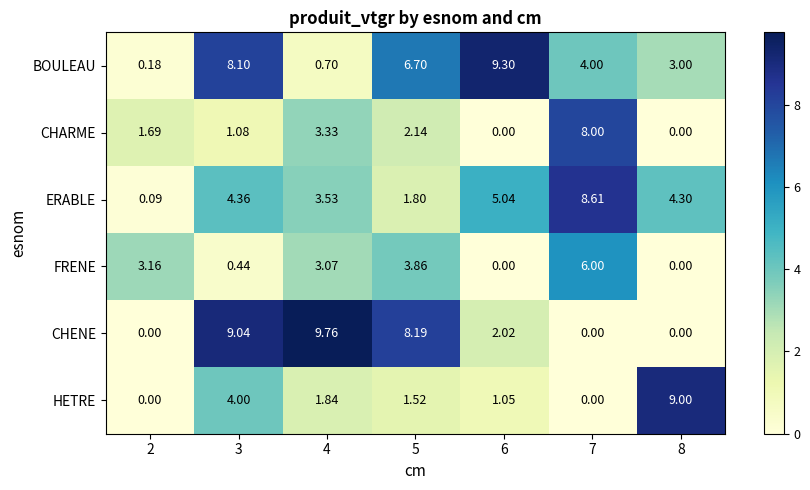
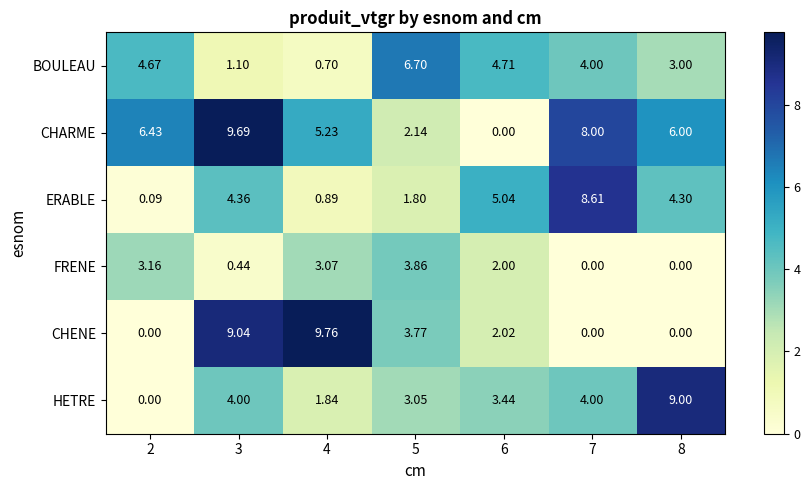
BOULEAU, 2: 0.18 -> 4.67
BOULEAU, 3: 8.10 -> 1.10
BOULEAU, 6: 9.30 -> 4.71
CHARME, 2: 1.69 -> 6.43
CHARME, 3: 1.08 -> 9.69
CHARME, 4: 3.33 -> 5.23
CHARME, 8: 0.00 -> 6.00
ERABLE, 4: 3.53 -> 0.89
FRENE, 6: 0.00 -> 2.00
FRENE, 7: 6.00 -> 0.00
CHENE, 5: 8.19 -> 3.77
HETRE, 5: 1.52 -> 3.05
HETRE, 6: 1.05 -> 3.44
HETRE, 7: 0.00 -> 4.00
